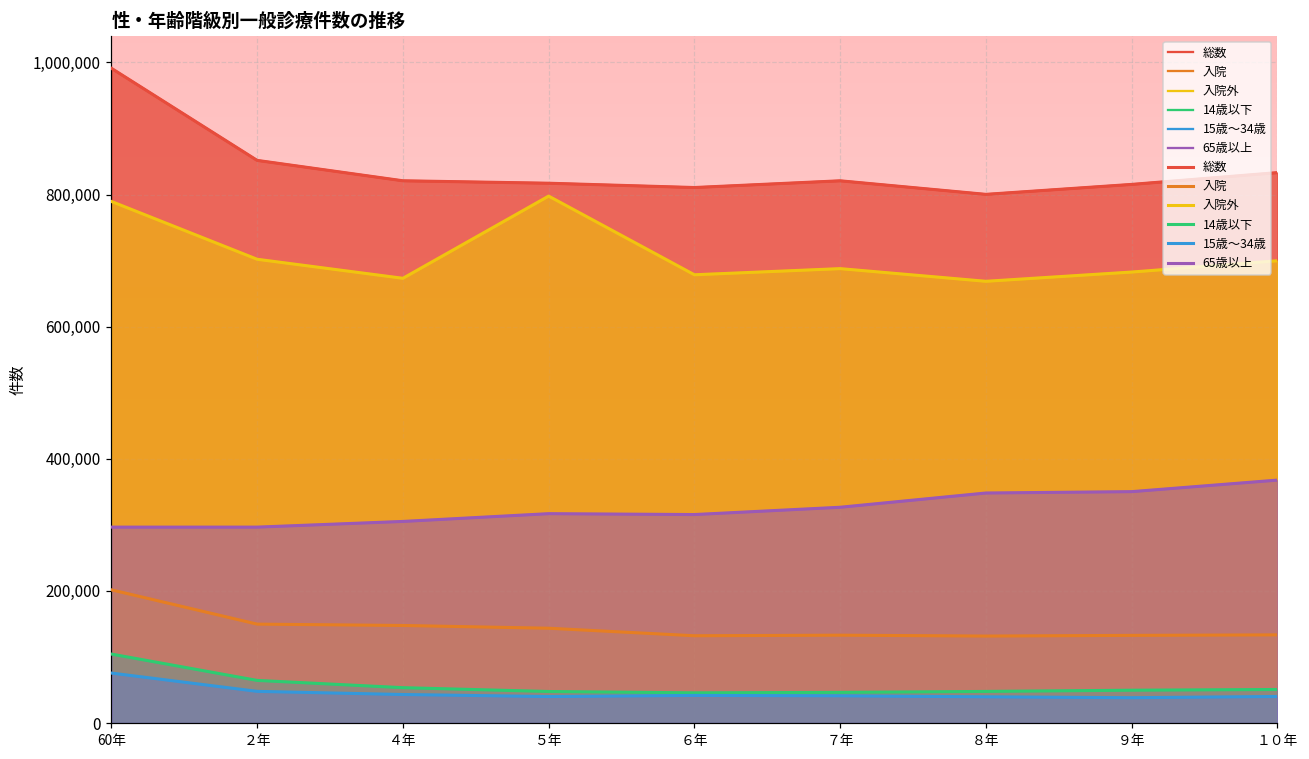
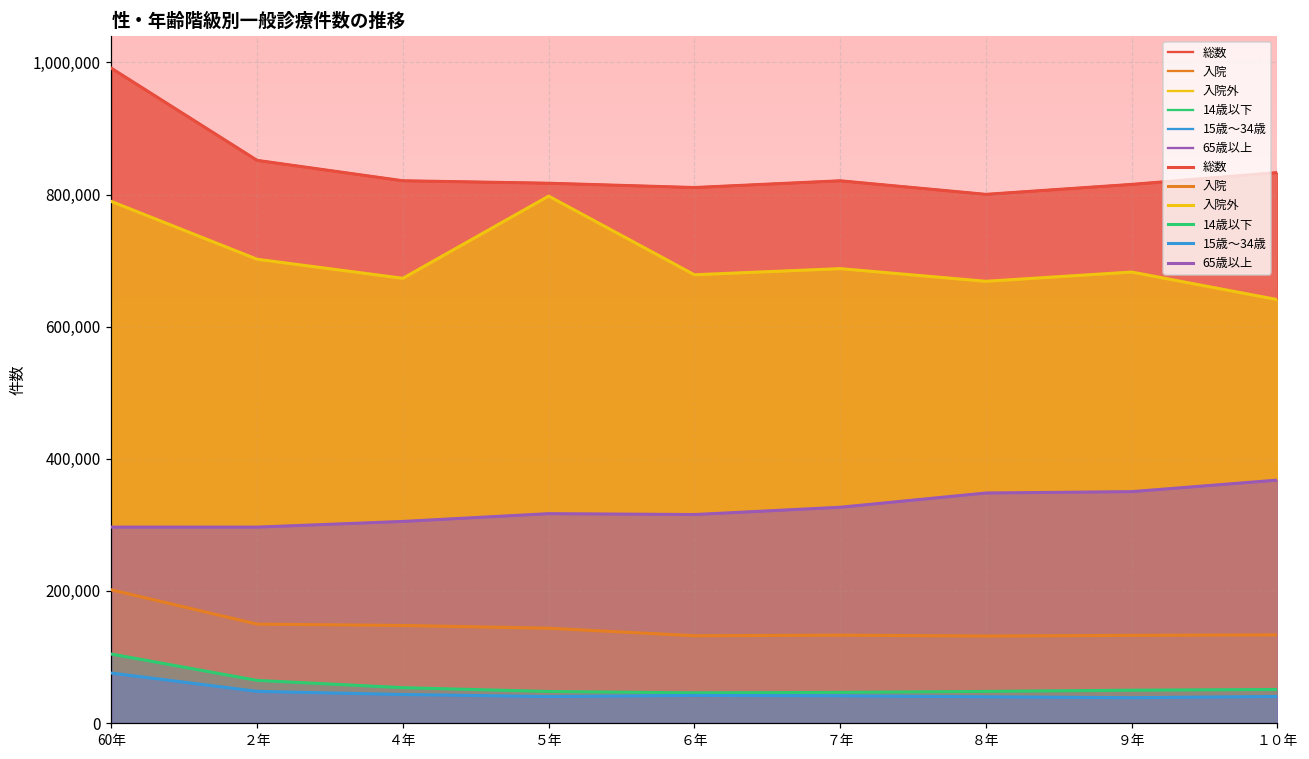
入院外, １０年: 700,000 -> 640,000
